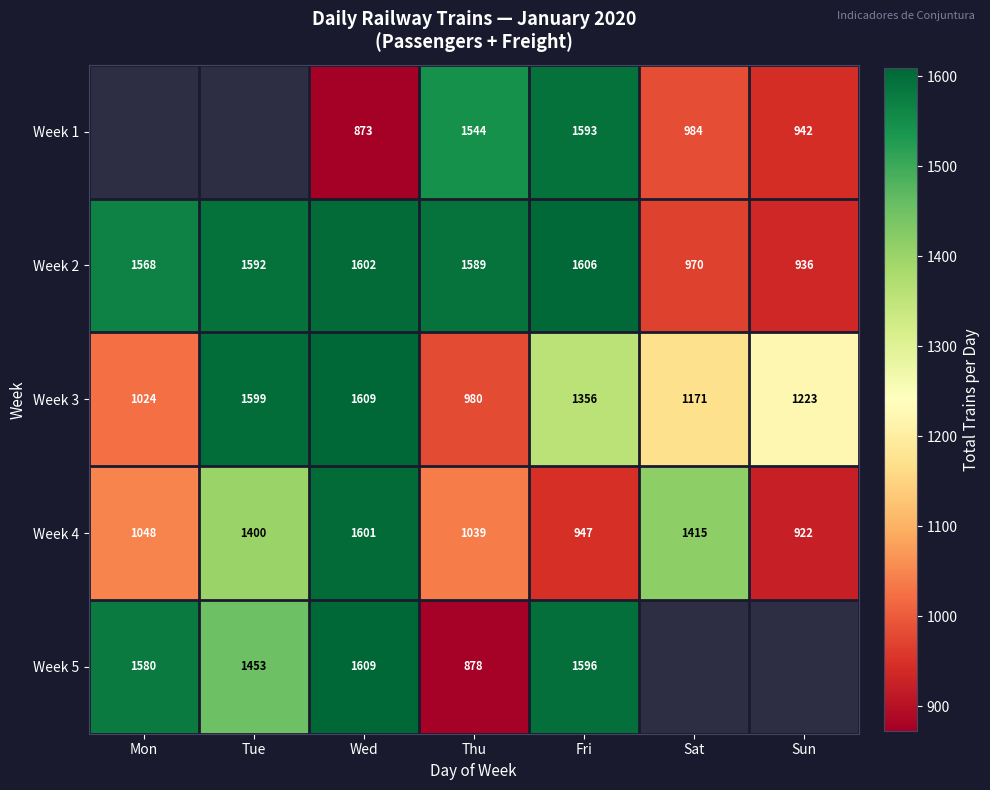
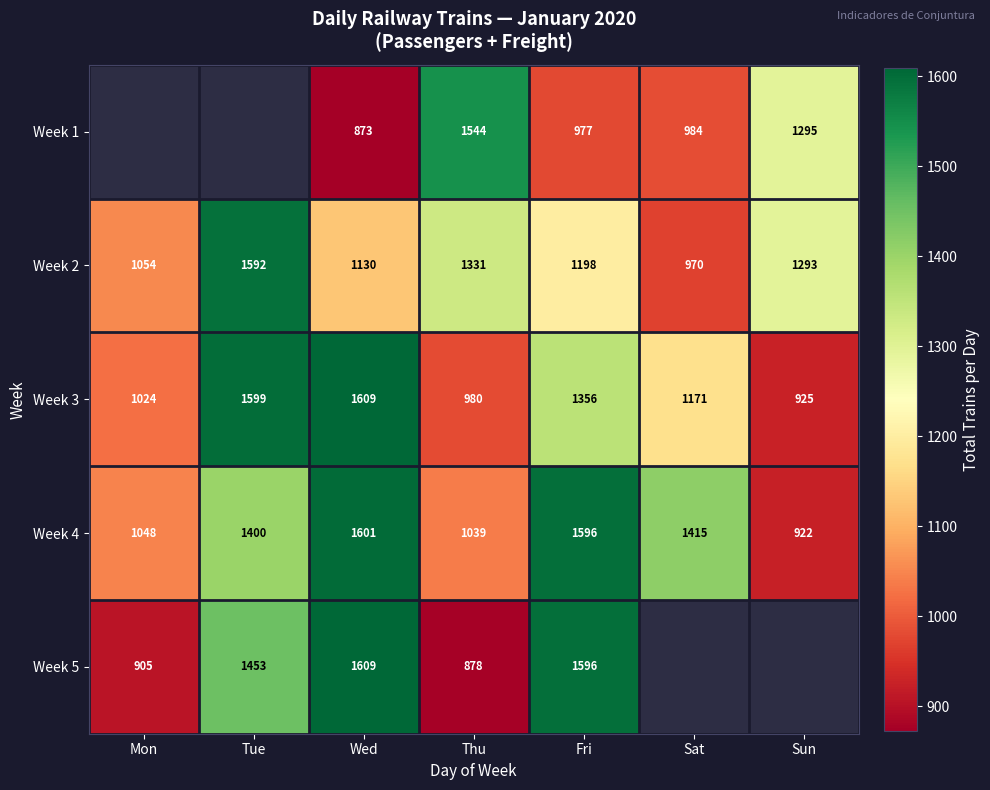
Week 1, Fri: 1593 -> 977
Week 1, Sun: 942 -> 1295
Week 2, Mon: 1568 -> 1054
Week 2, Wed: 1602 -> 1130
Week 2, Thu: 1589 -> 1331
Week 2, Fri: 1606 -> 1198
Week 2, Sun: 936 -> 1293
Week 3, Sun: 1223 -> 925
Week 4, Fri: 947 -> 1596
Week 5, Mon: 1580 -> 905
